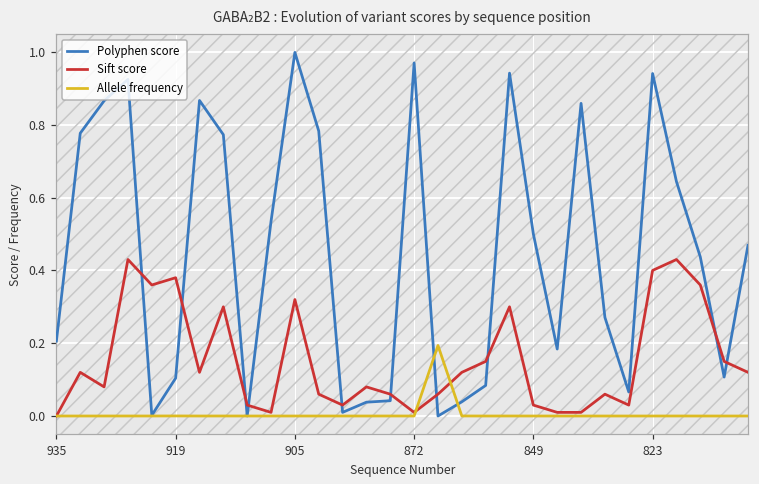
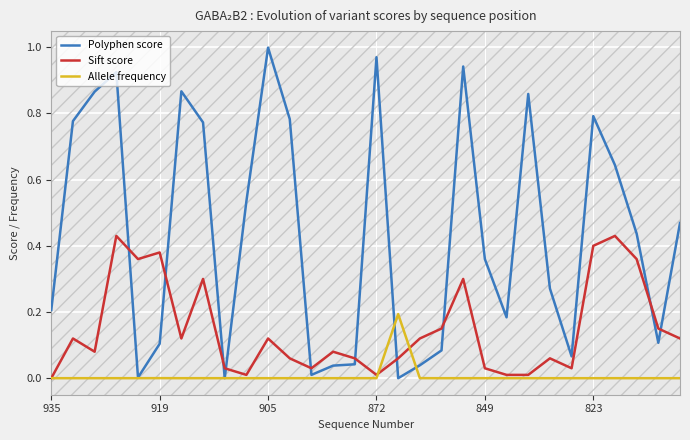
Sift score, 905: 0.32 -> 0.12
Polyphen score, 849: 0.50 -> 0.36
Polyphen score, 823: 0.94 -> 0.79
